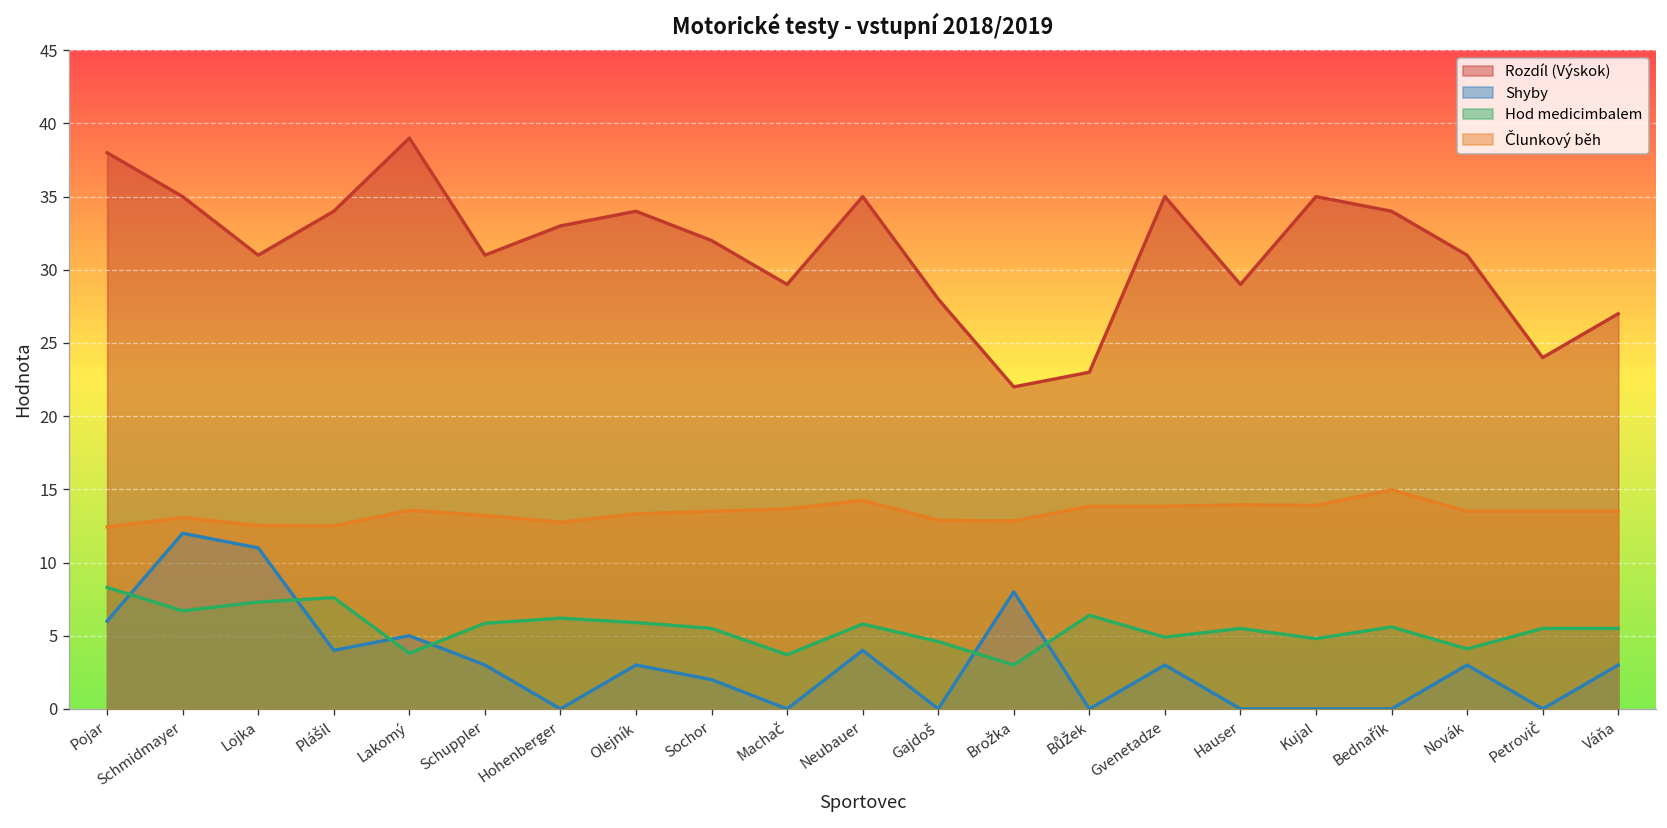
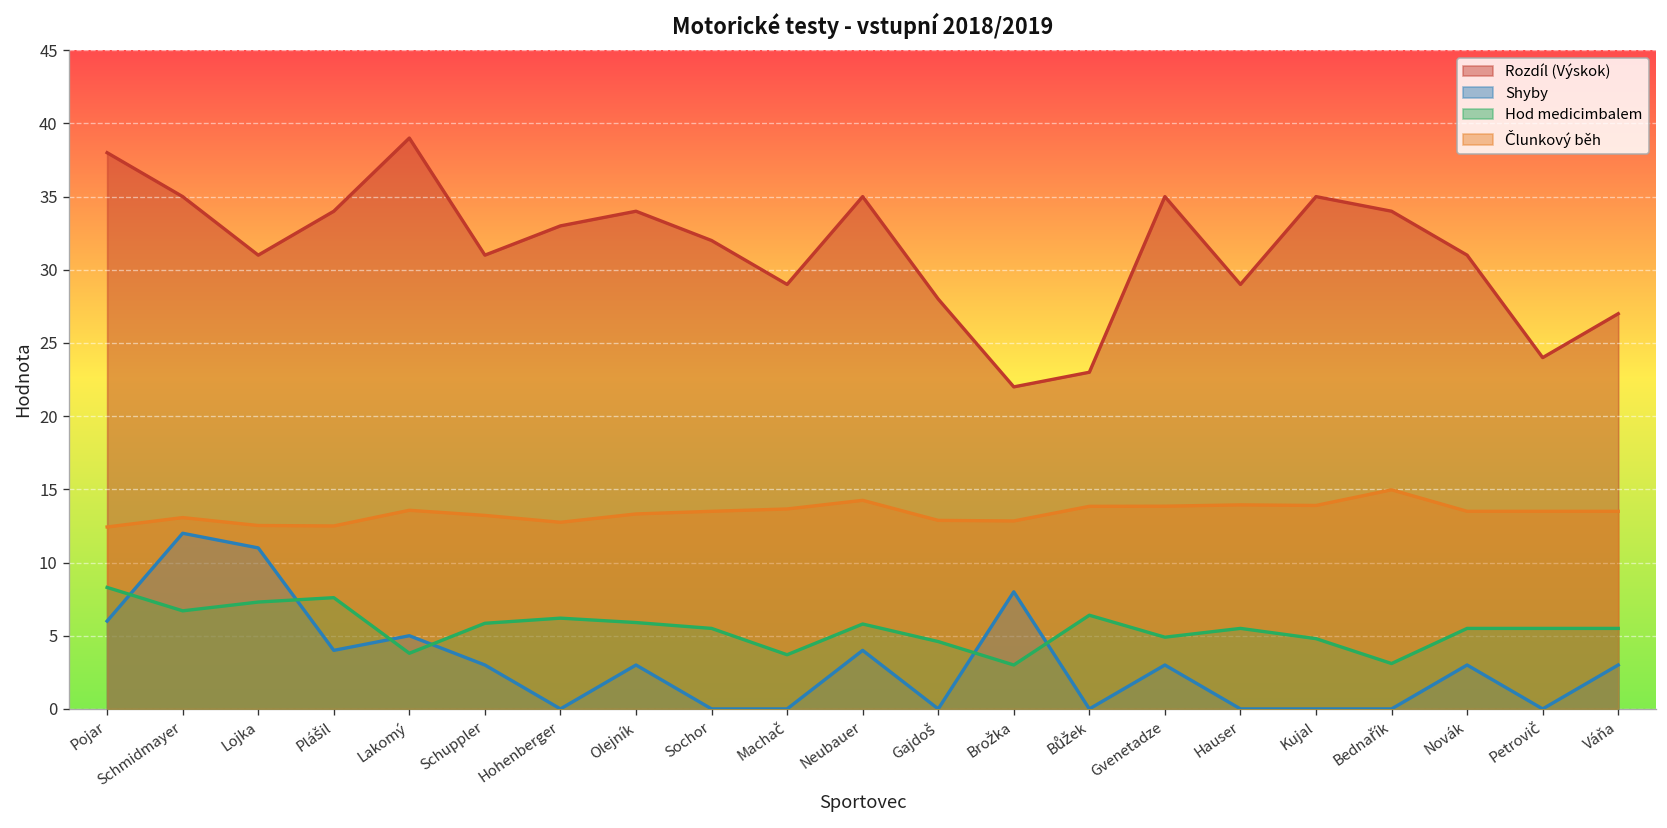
Shyby, Sochor: 2 -> 0
Hod medicimbalem, Bednařík: 5.6 -> 3.1
Hod medicimbalem, Novák: 4.1 -> 5.5
